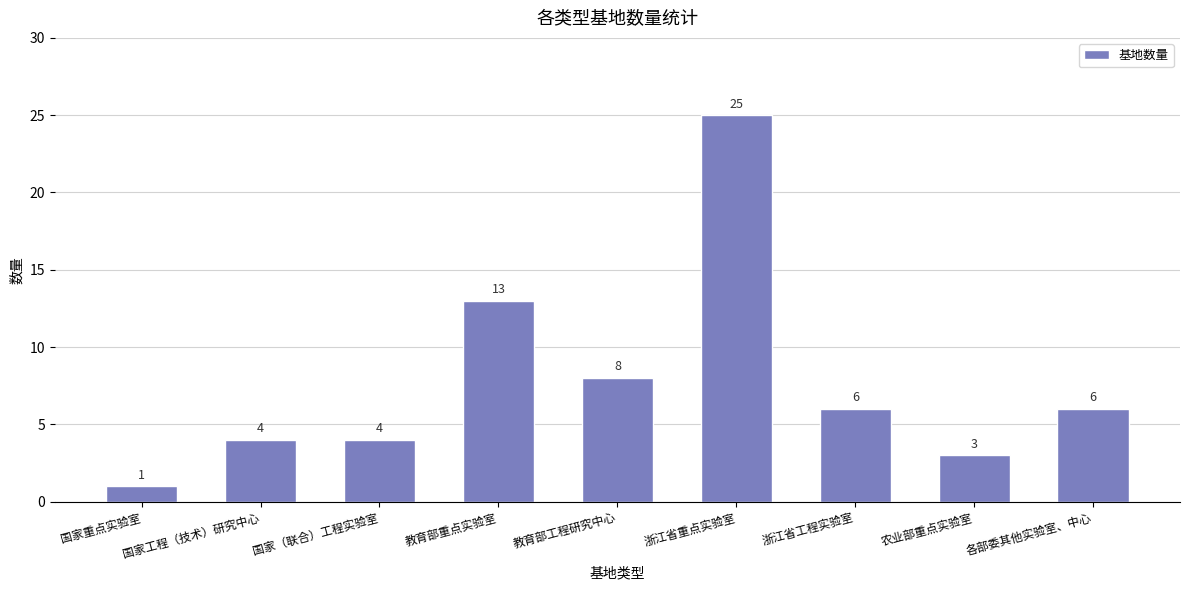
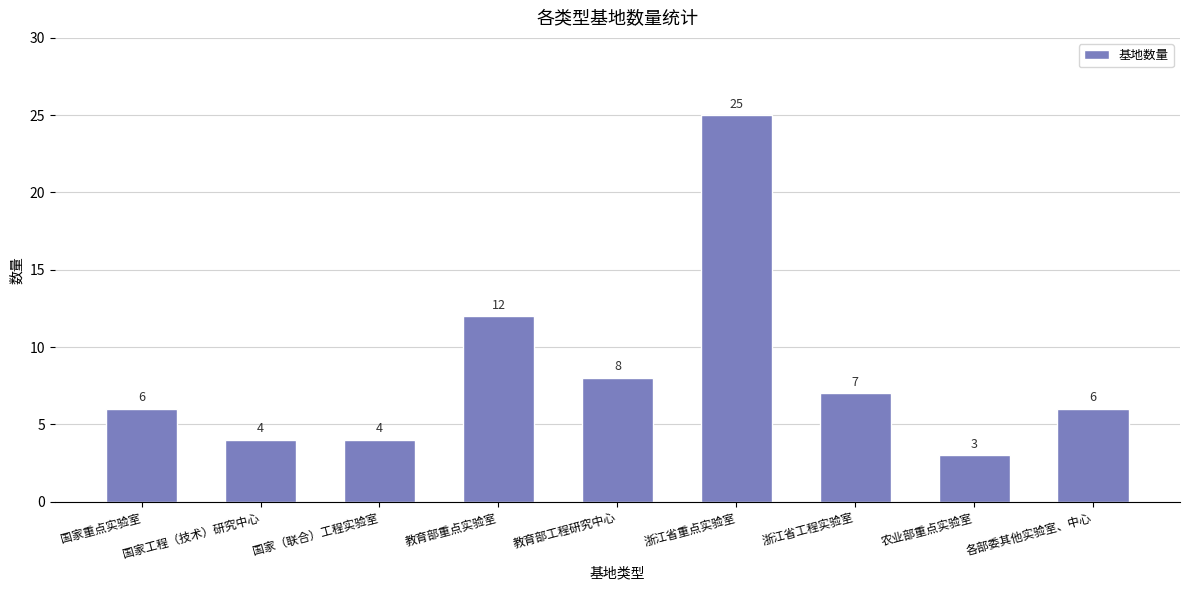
国家重点实验室: 1 -> 6
教育部重点实验室: 13 -> 12
浙江省工程实验室: 6 -> 7
